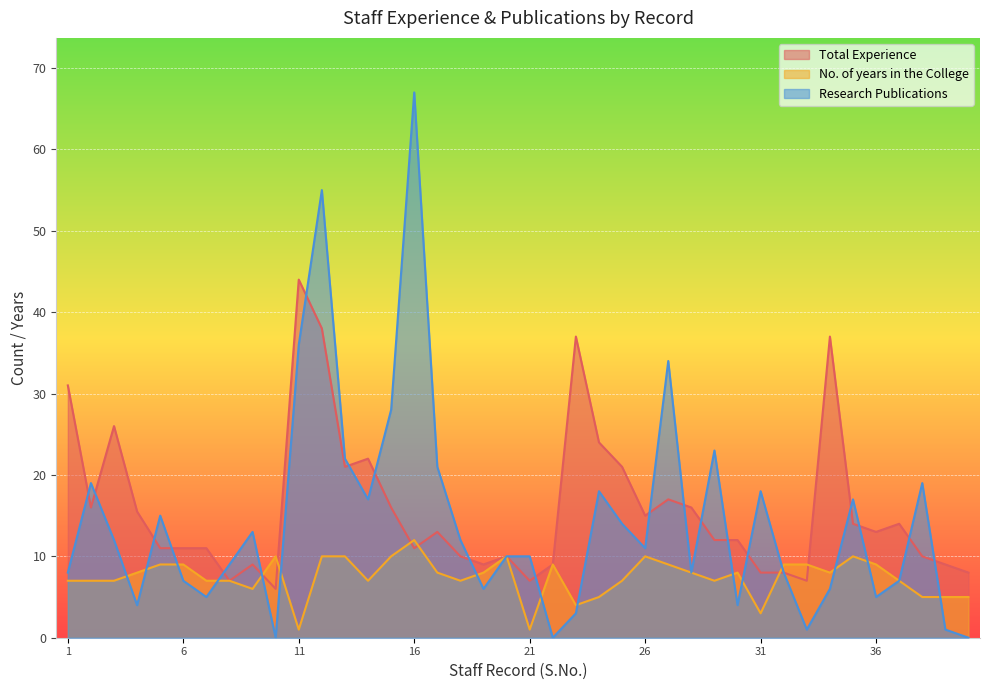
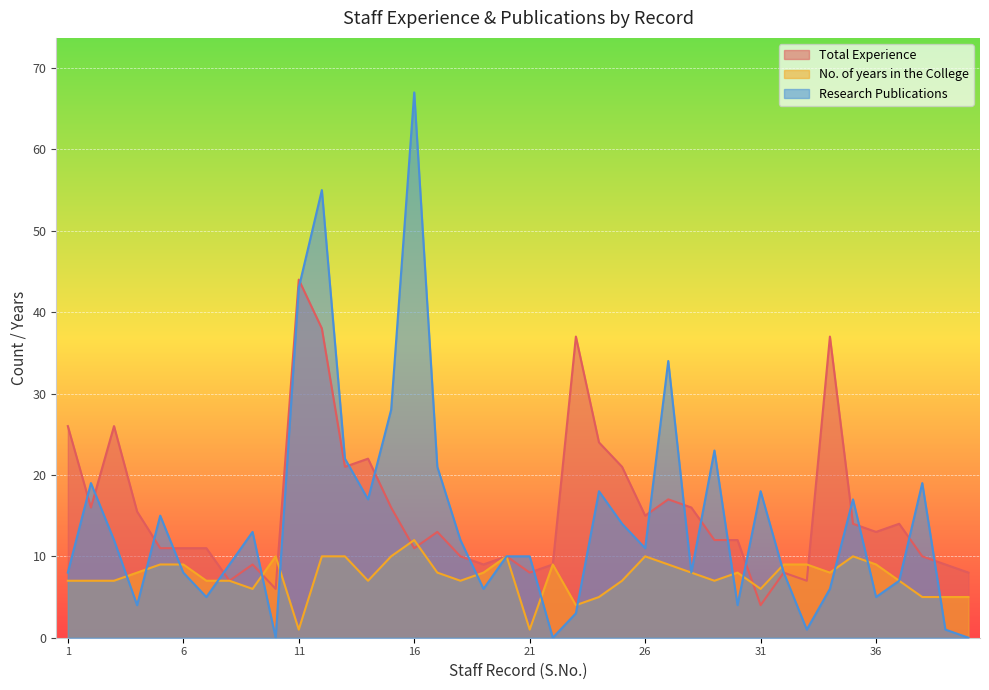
Total Experience, 1: 31 -> 26
Research Publications, 6: 7 -> 8
Research Publications, 11: 36 -> 43
Total Experience, 21: 7 -> 8
Total Experience, 31: 8 -> 4
No. of years in the College, 31: 3 -> 6
